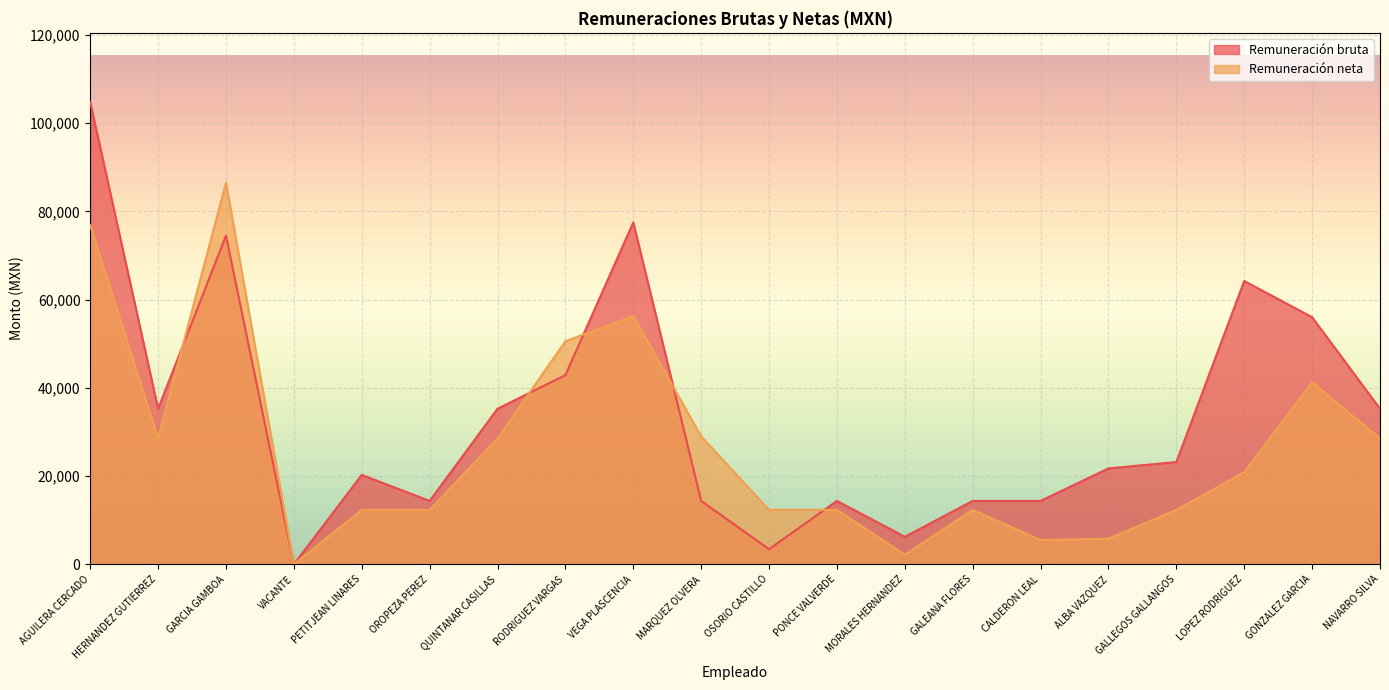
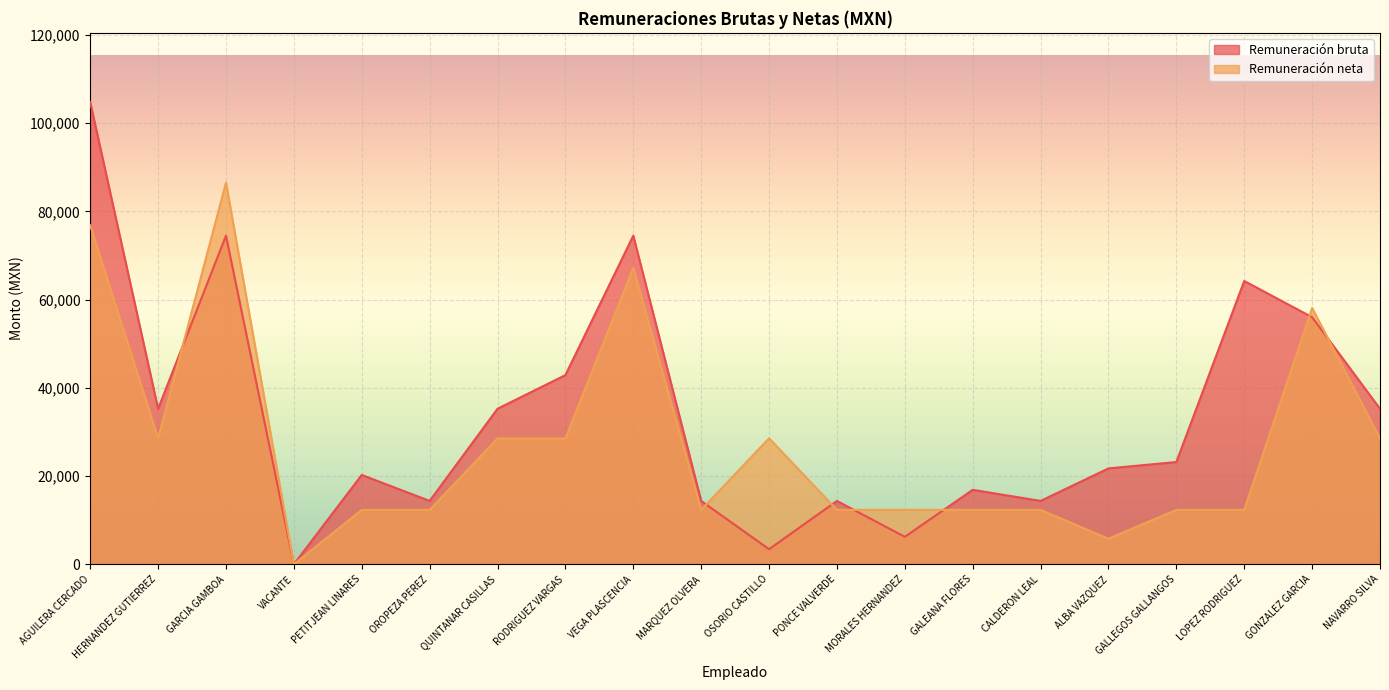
Remuneración neta, RODRIGUEZ VARGAS: 51,000 -> 29,000
Remuneración bruta, VEGA PLASCENCIA: 77,000 -> 74,000
Remuneración neta, VEGA PLASCENCIA: 56,000 -> 67,000
Remuneración neta, MARQUEZ OLVERA: 29,000 -> 12,000
Remuneración neta, OSORIO CASTILLO: 12,000 -> 29,000
Remuneración neta, MORALES HERNANDEZ: 2,000 -> 12,000
Remuneración bruta, GALEANA FLORES: 14,000 -> 17,000
Remuneración neta, CALDERON LEAL: 5,000 -> 12,000
Remuneración neta, LOPEZ RODRIGUEZ: 21,000 -> 12,000
Remuneración neta, GONZALEZ GARCIA: 41,000 -> 58,000
